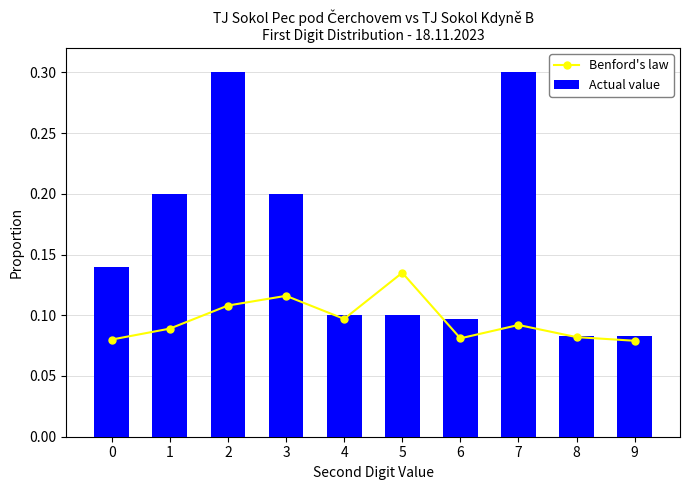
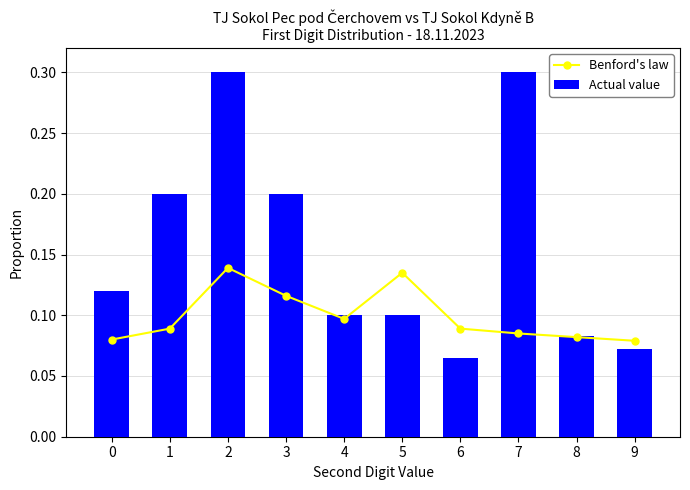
Actual value, 0: 0.14 -> 0.12
Benford's law, 2: 0.108 -> 0.139
Benford's law, 6: 0.081 -> 0.089
Actual value, 6: 0.097 -> 0.065
Benford's law, 7: 0.092 -> 0.085
Actual value, 9: 0.083 -> 0.072
